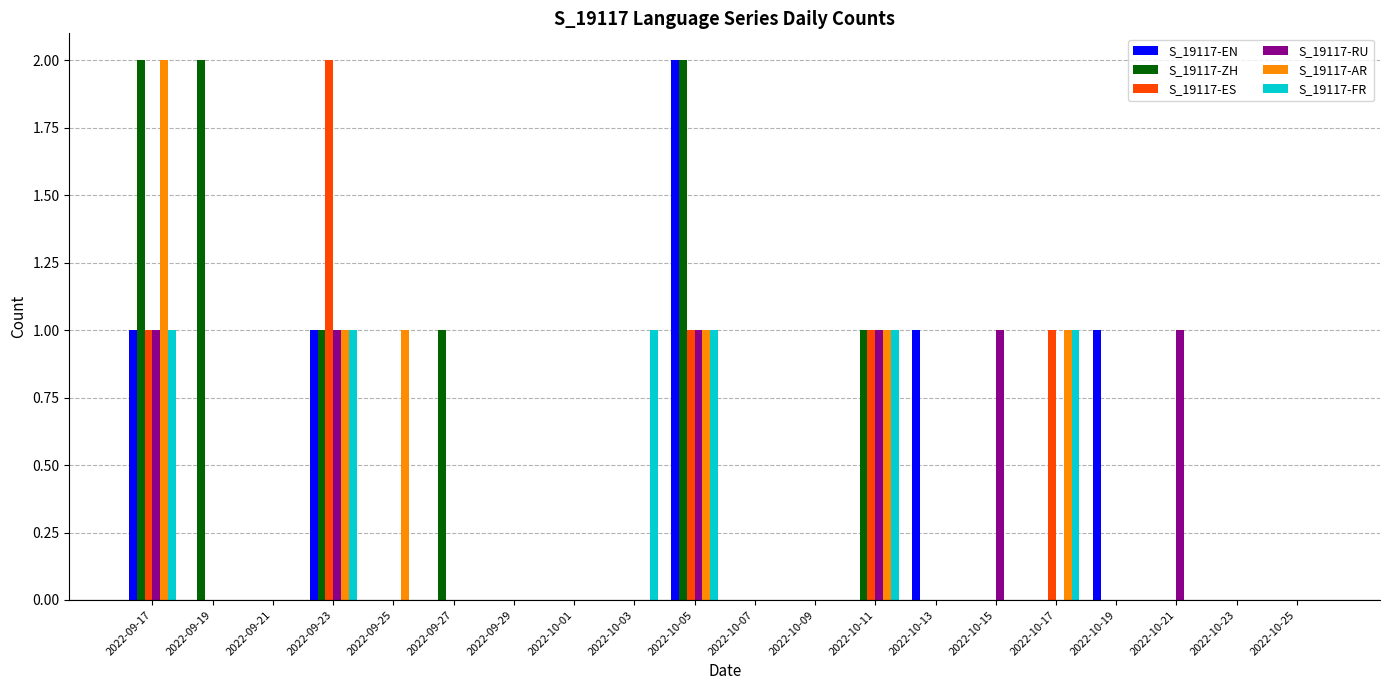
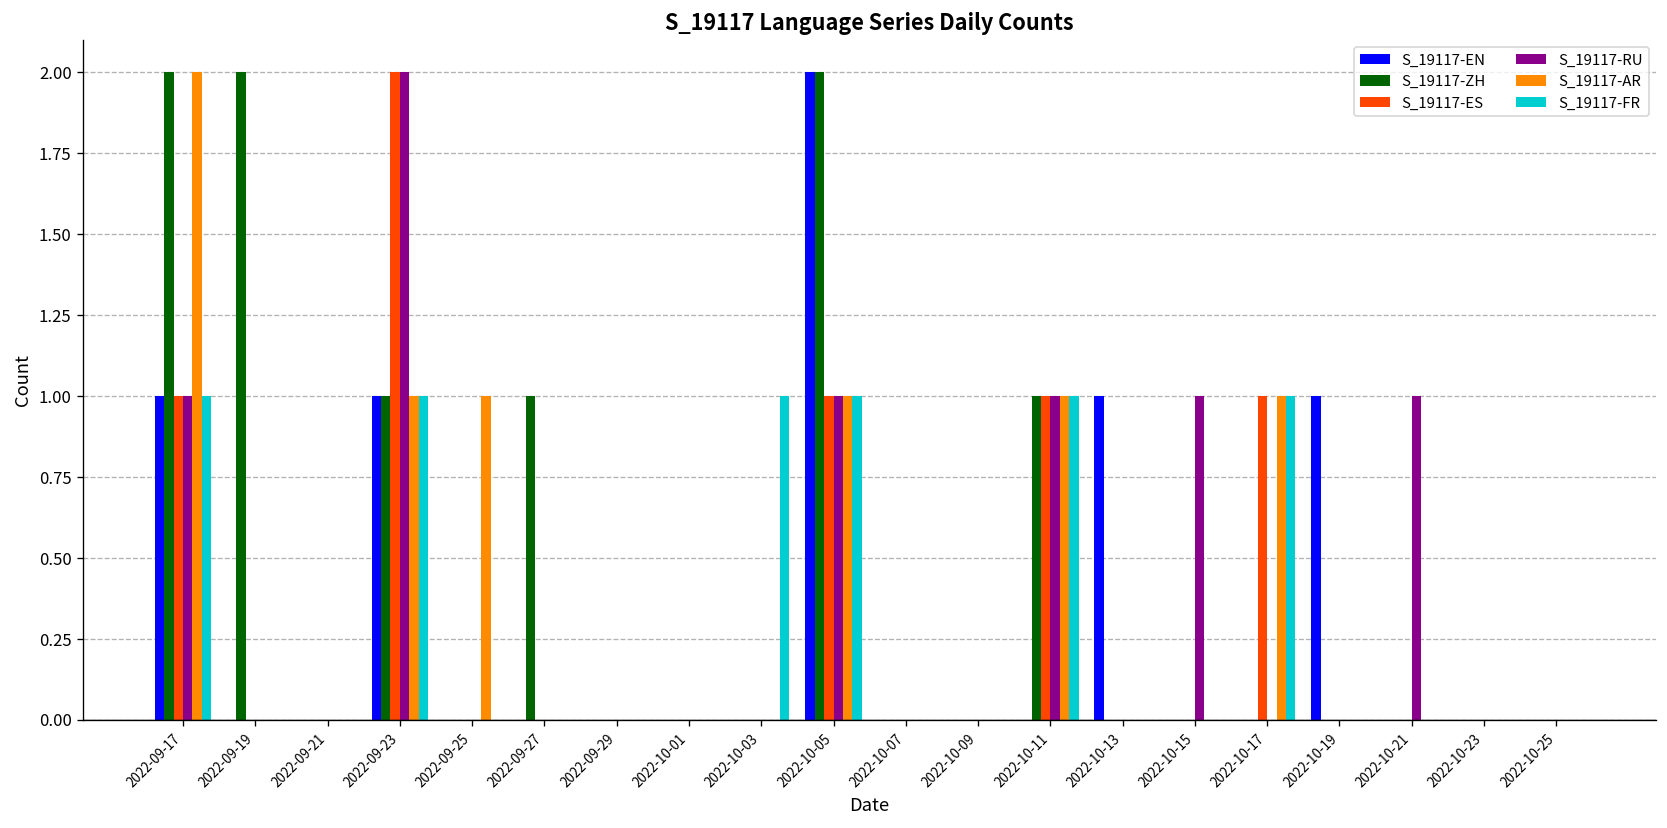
S_19117-RU, 2022-09-23: 1 -> 2
